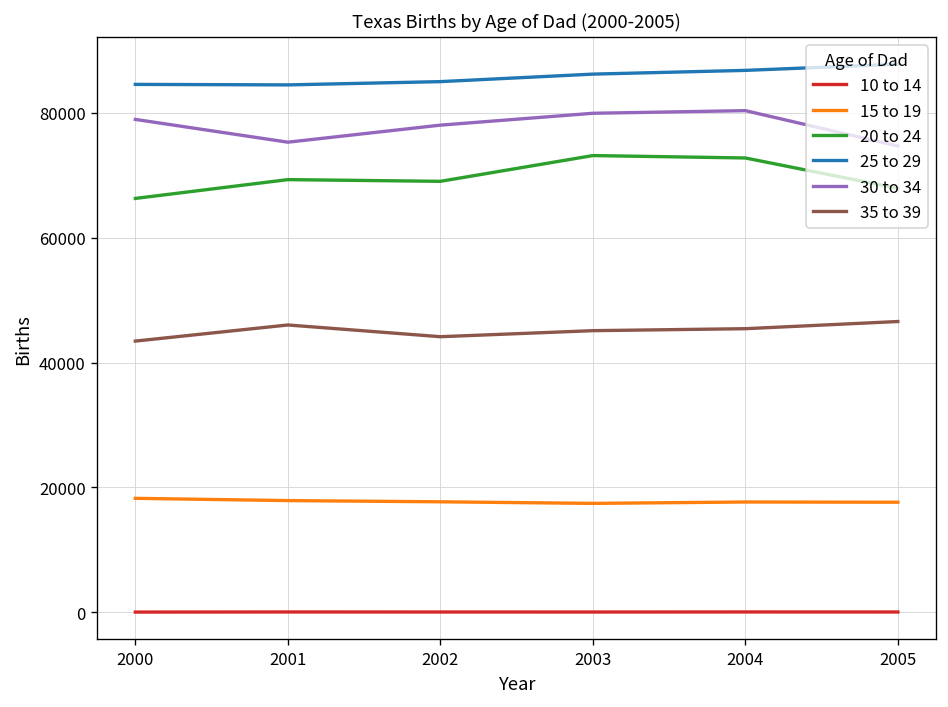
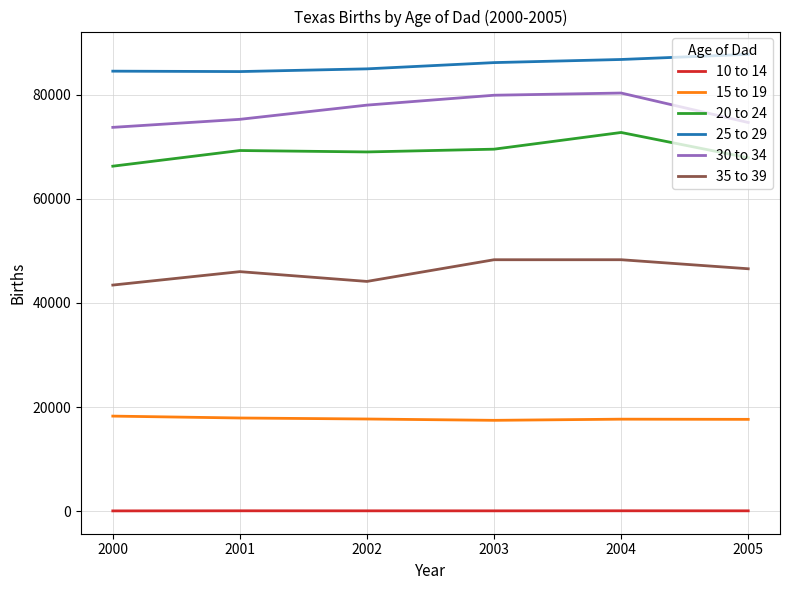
30 to 34, 2000: 79000 -> 74000
20 to 24, 2003: 73000 -> 70000
35 to 39, 2003: 45000 -> 48000
35 to 39, 2004: 45000 -> 48000
